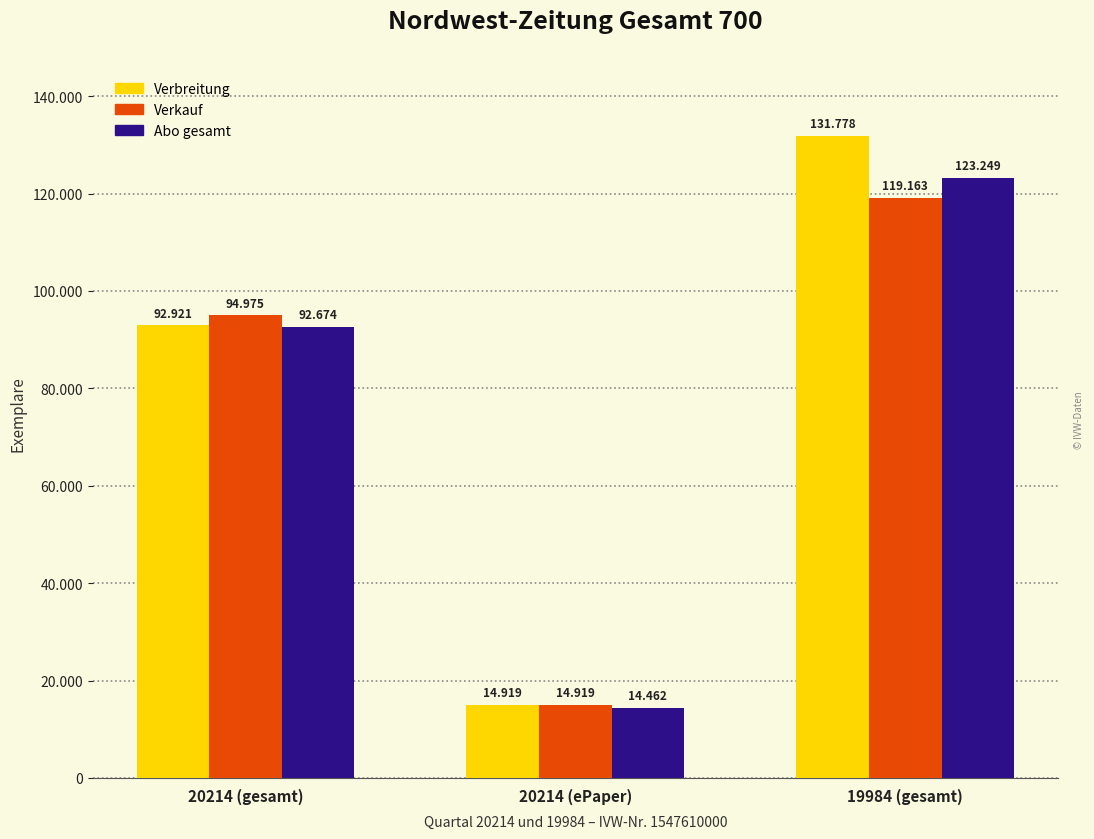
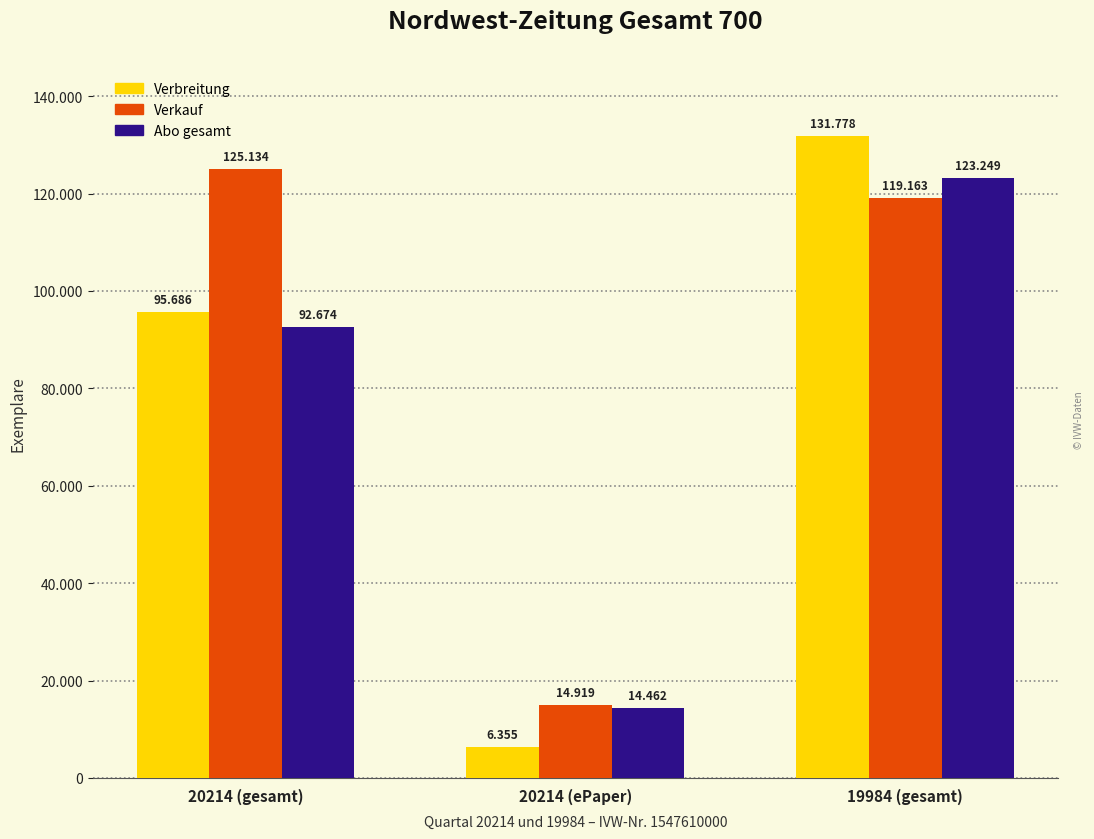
Verbreitung, 20214 (gesamt): 92.921 -> 95.686
Verkauf, 20214 (gesamt): 94.975 -> 125.134
Verbreitung, 20214 (ePaper): 14.919 -> 6.355
